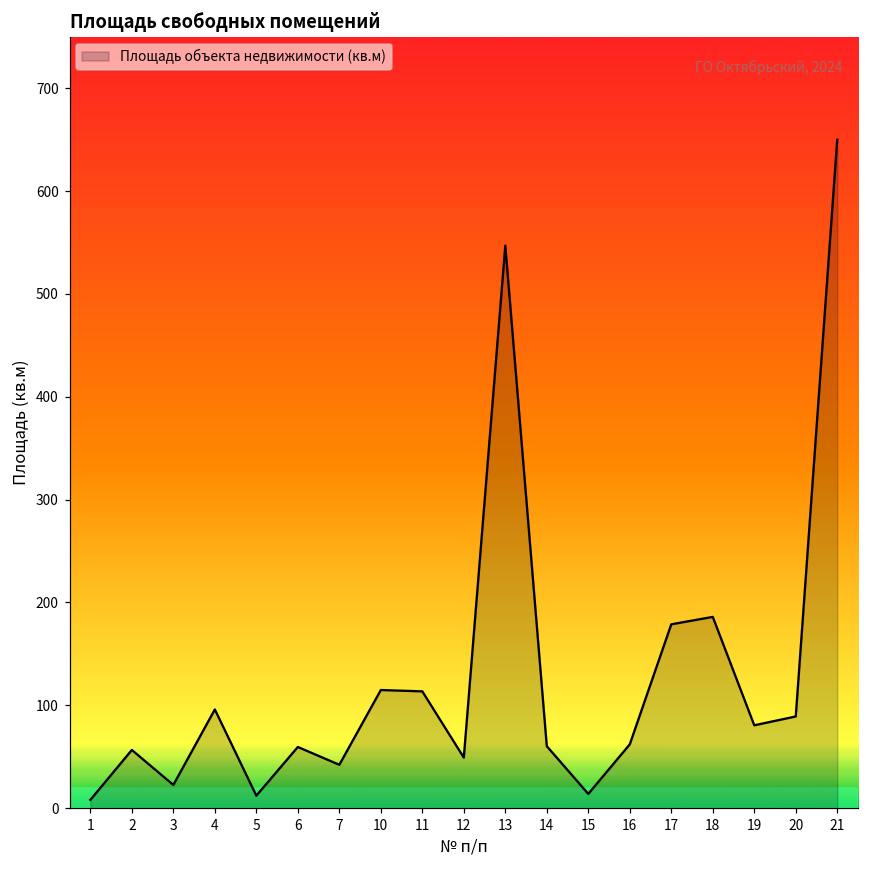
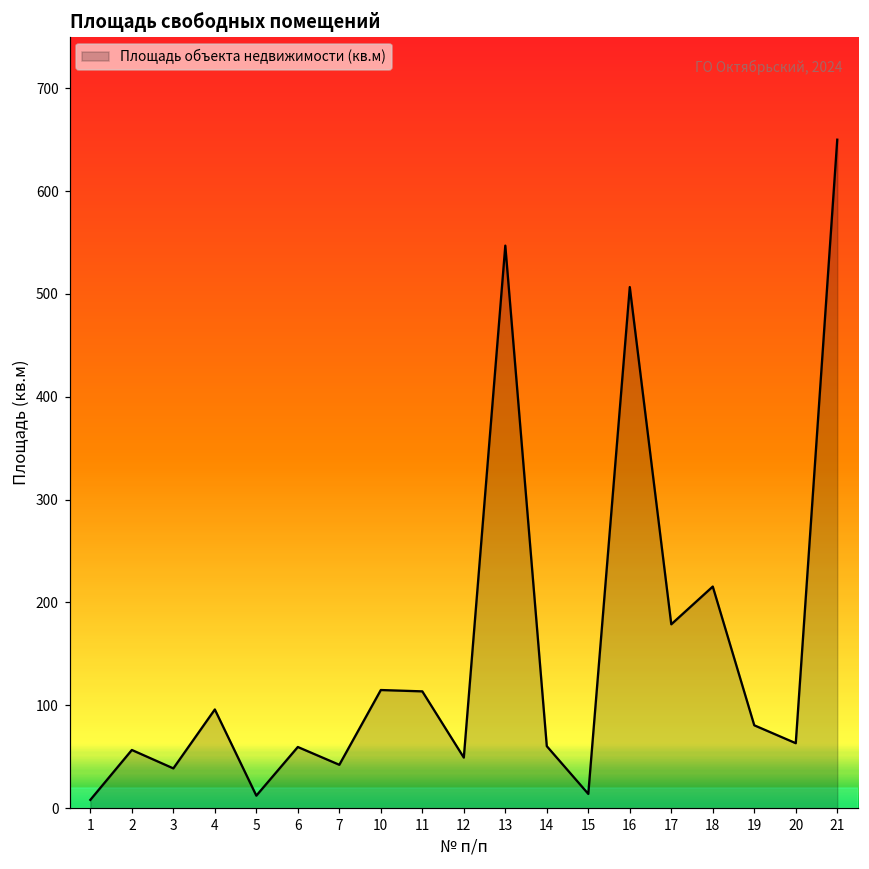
3: 20 -> 40
16: 60 -> 510
18: 190 -> 220
20: 90 -> 60
